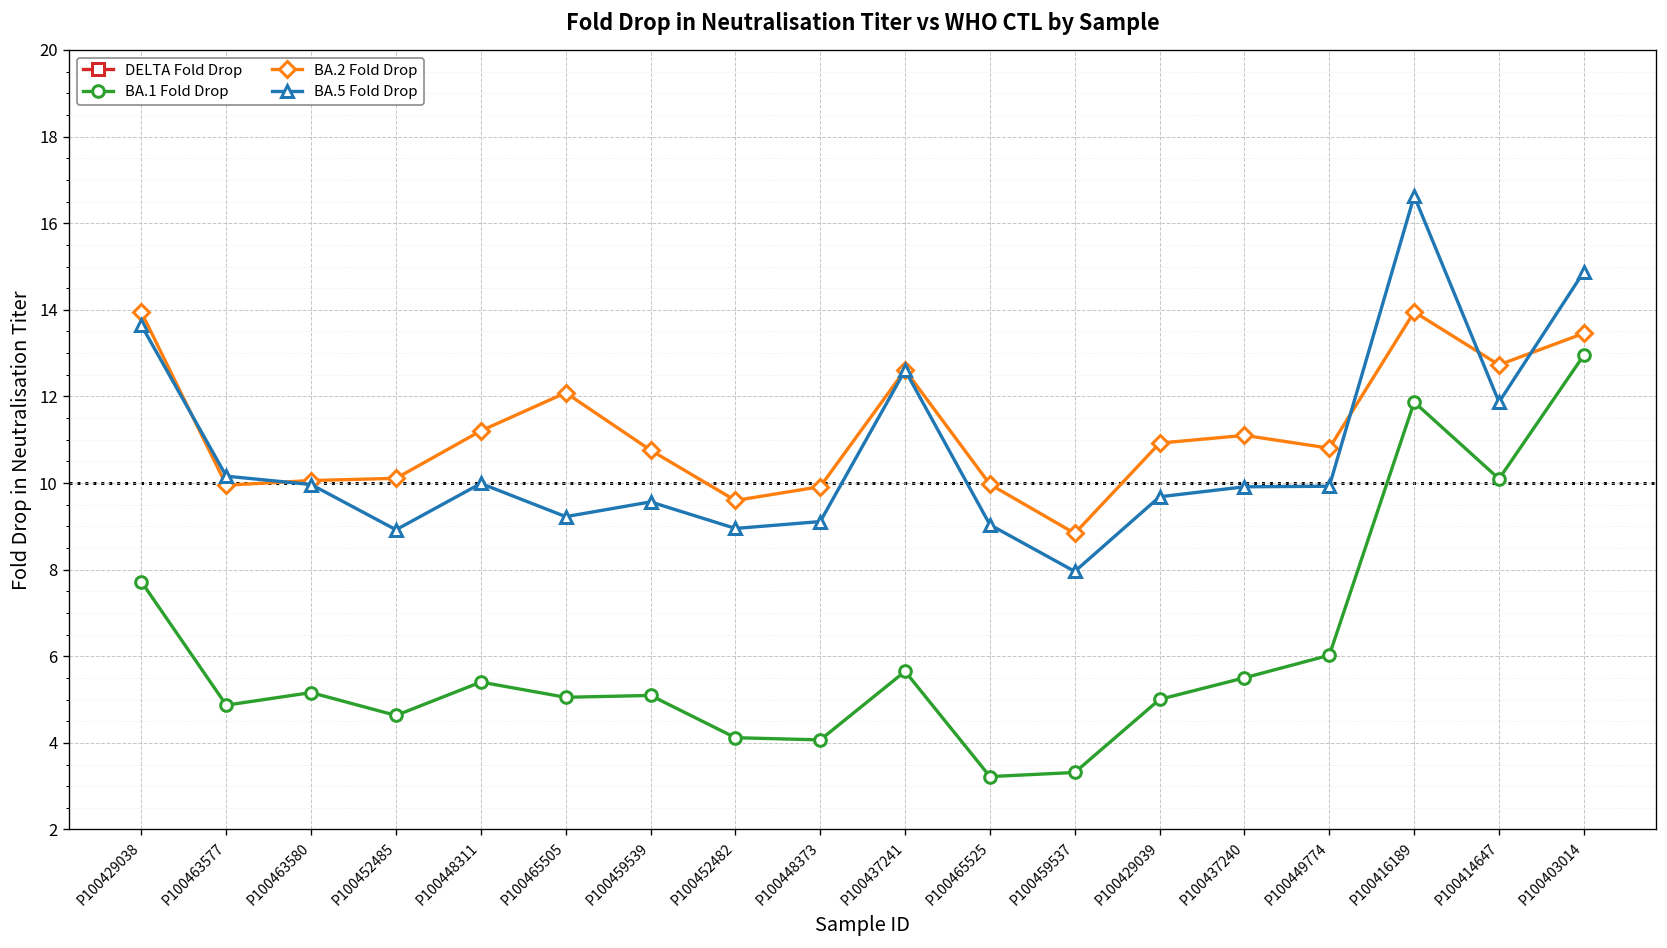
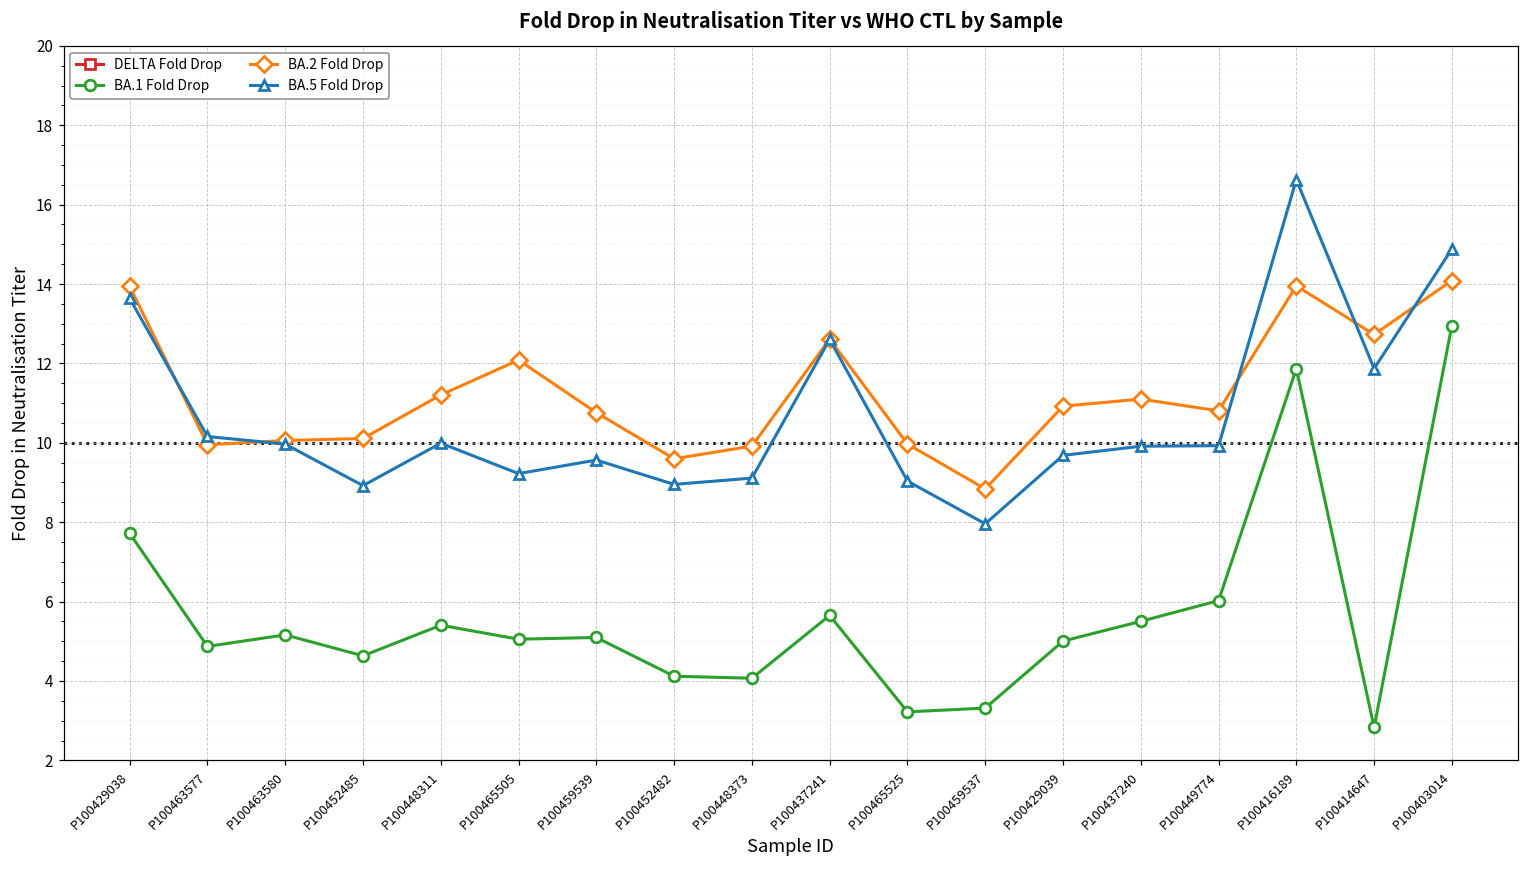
BA.1 Fold Drop, P100414647: 10.1 -> 2.8
BA.2 Fold Drop, P100403014: 13.5 -> 14.1
